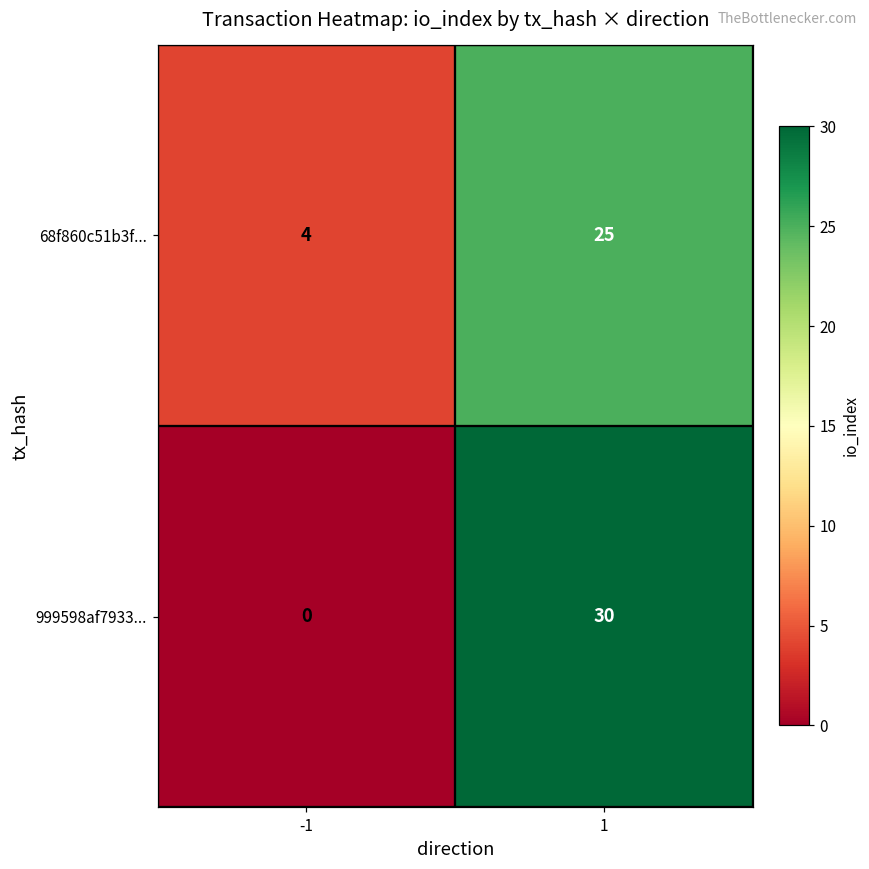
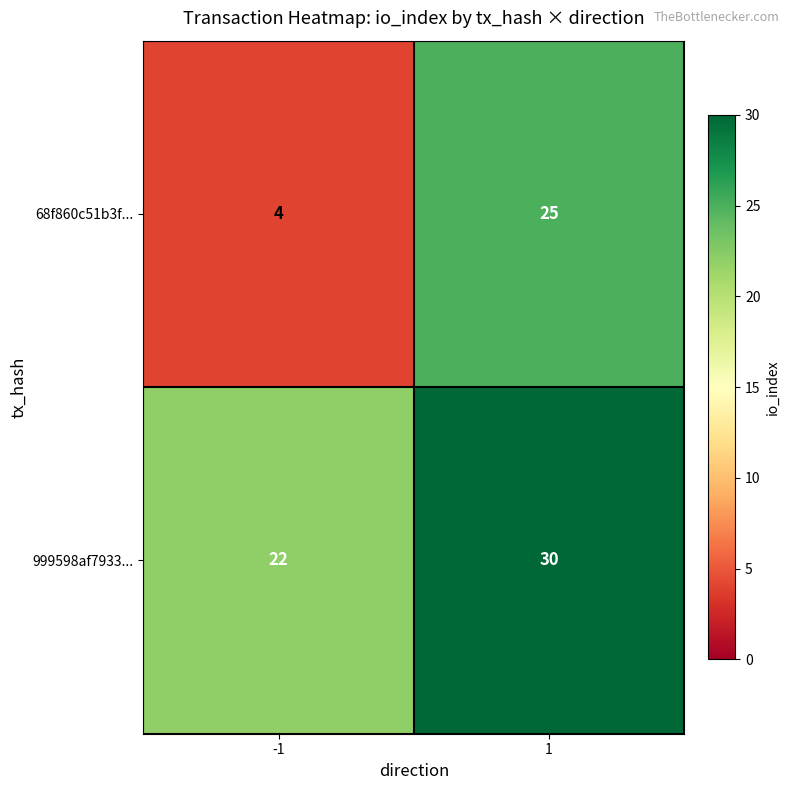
999598af7933..., -1: 0 -> 22
